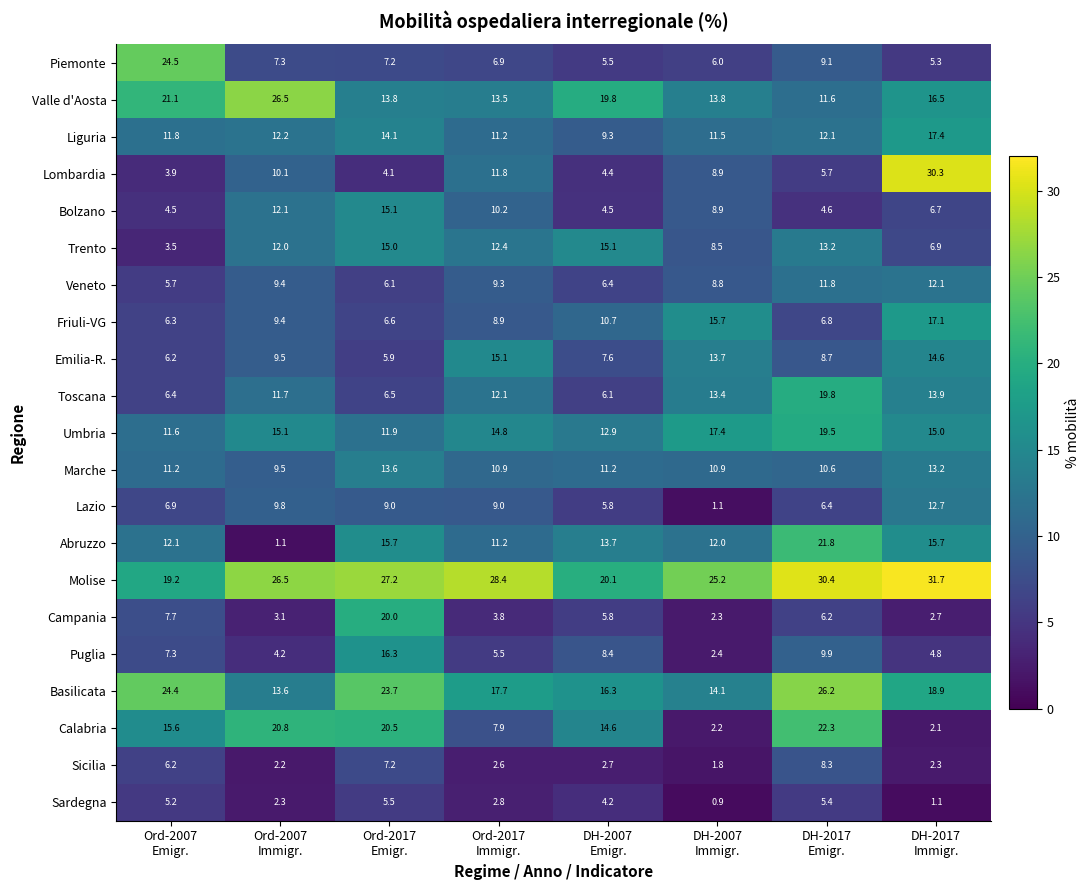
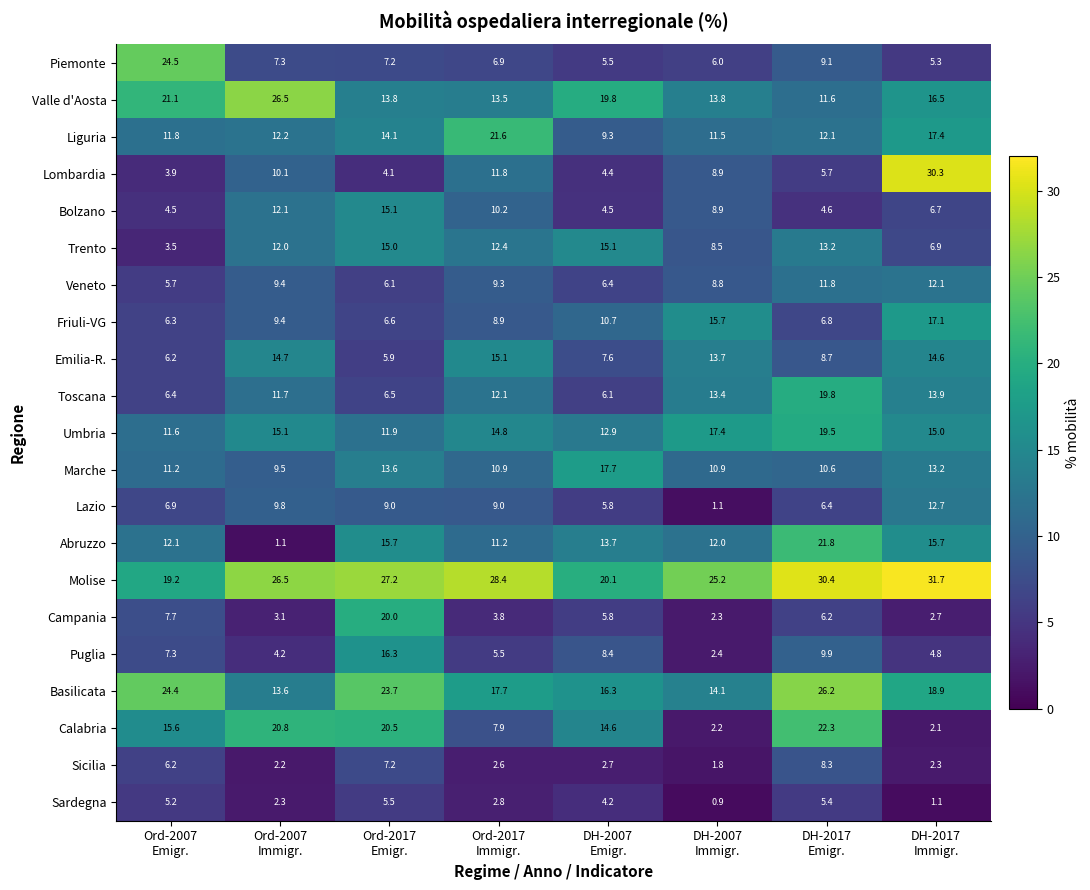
Liguria, Ord-2017 Immigr.: 11.2 -> 21.6
Emilia-R., Ord-2007 Immigr.: 9.5 -> 14.7
Marche, DH-2007 Emigr.: 11.2 -> 17.7
